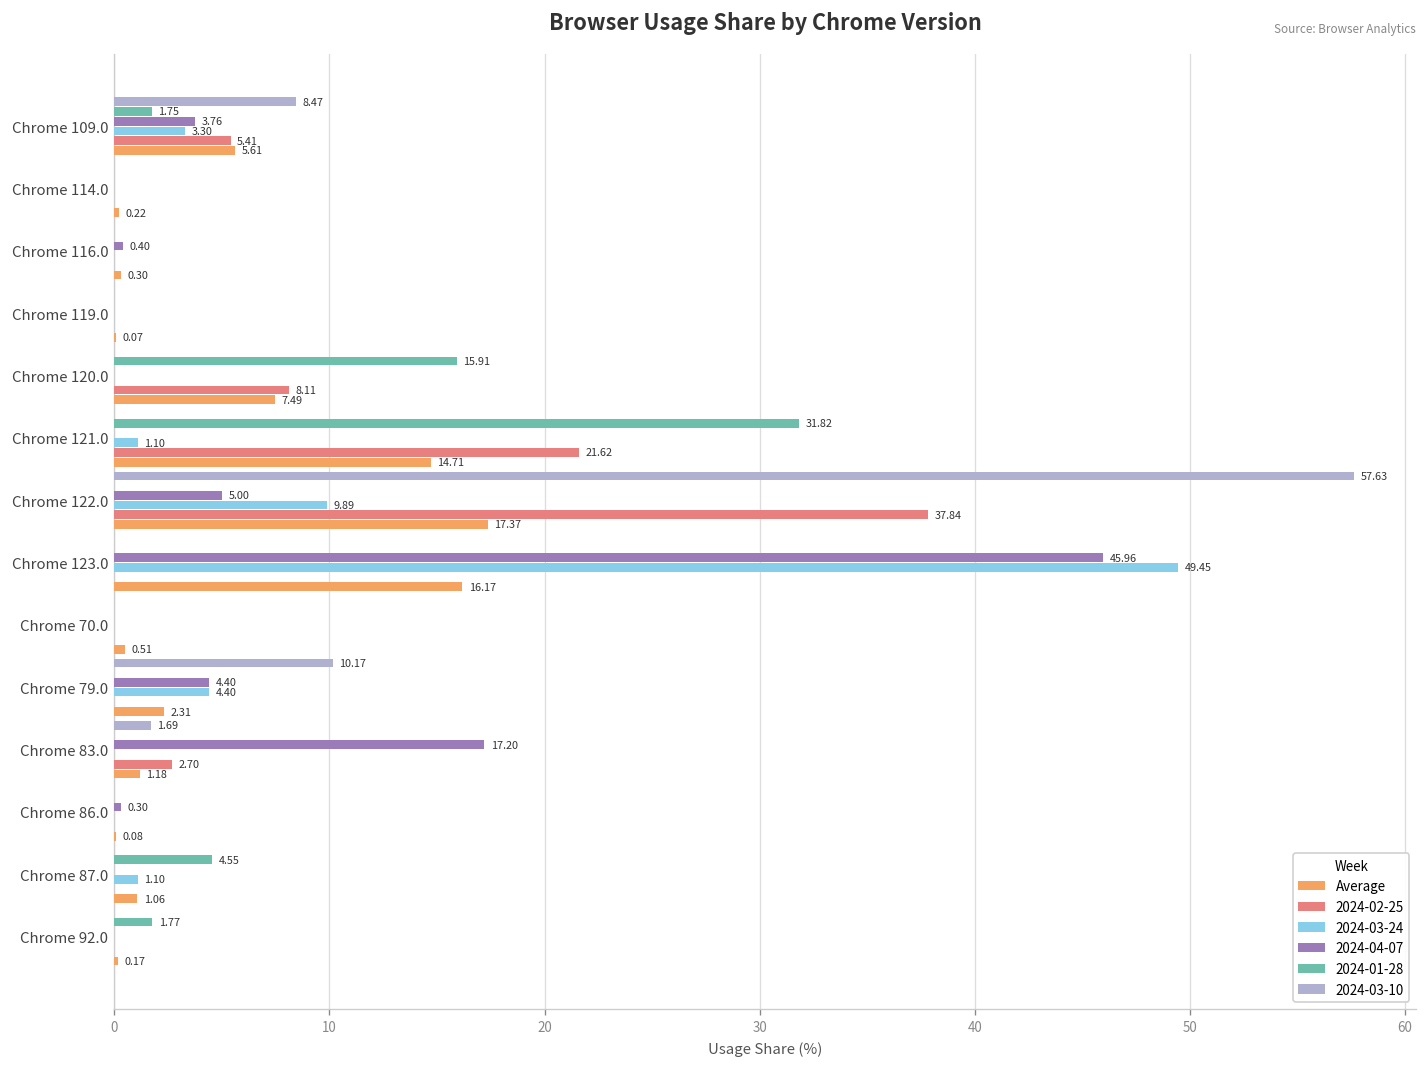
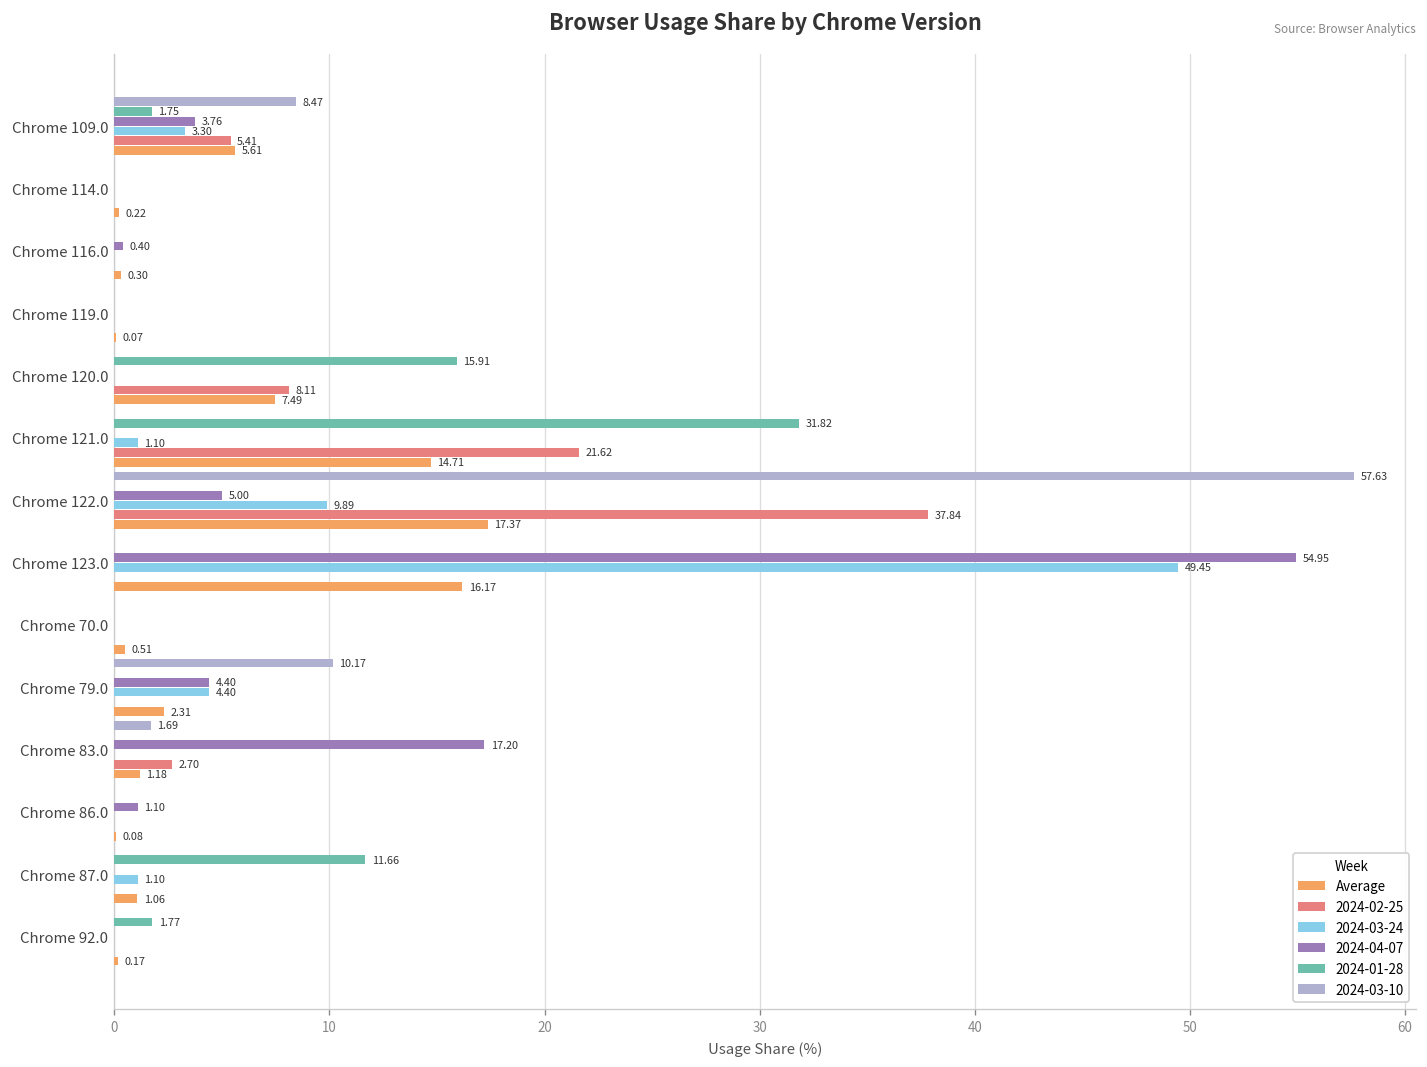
2024-04-07, Chrome 123.0: 45.96 -> 54.95
2024-04-07, Chrome 86.0: 0.30 -> 1.10
2024-01-28, Chrome 87.0: 4.55 -> 11.66
